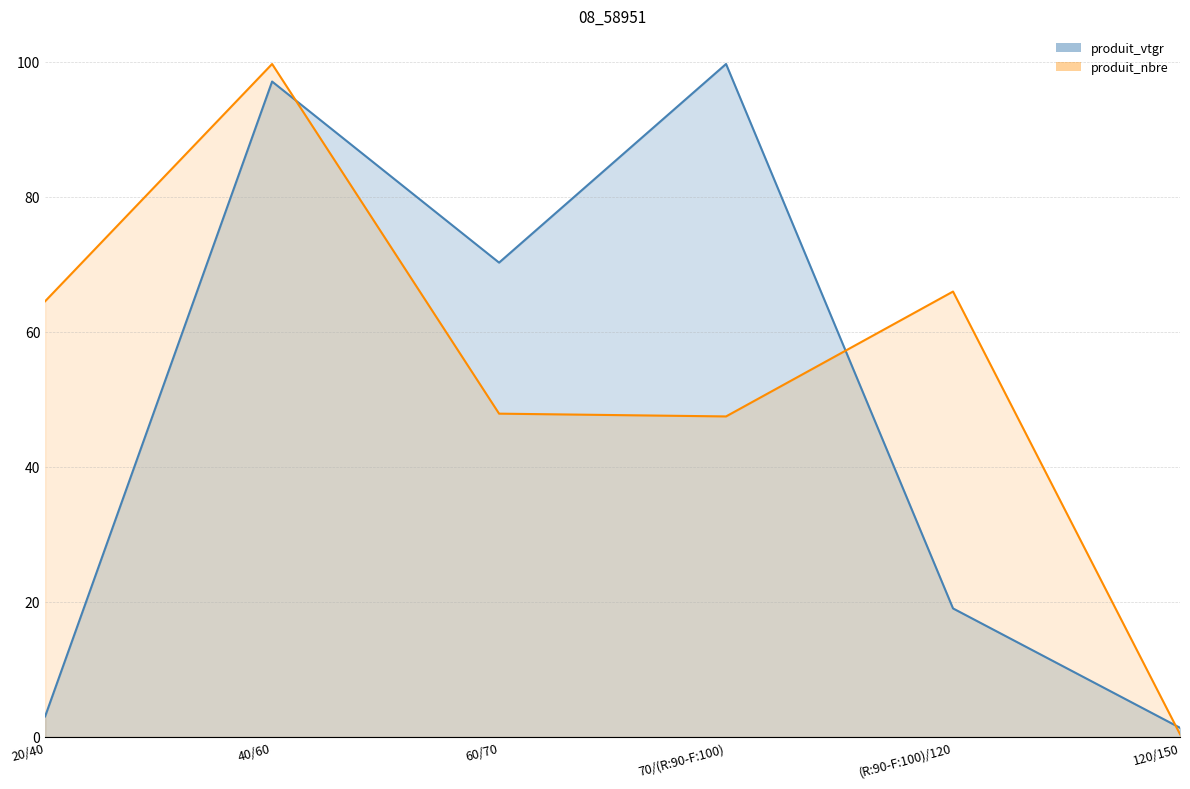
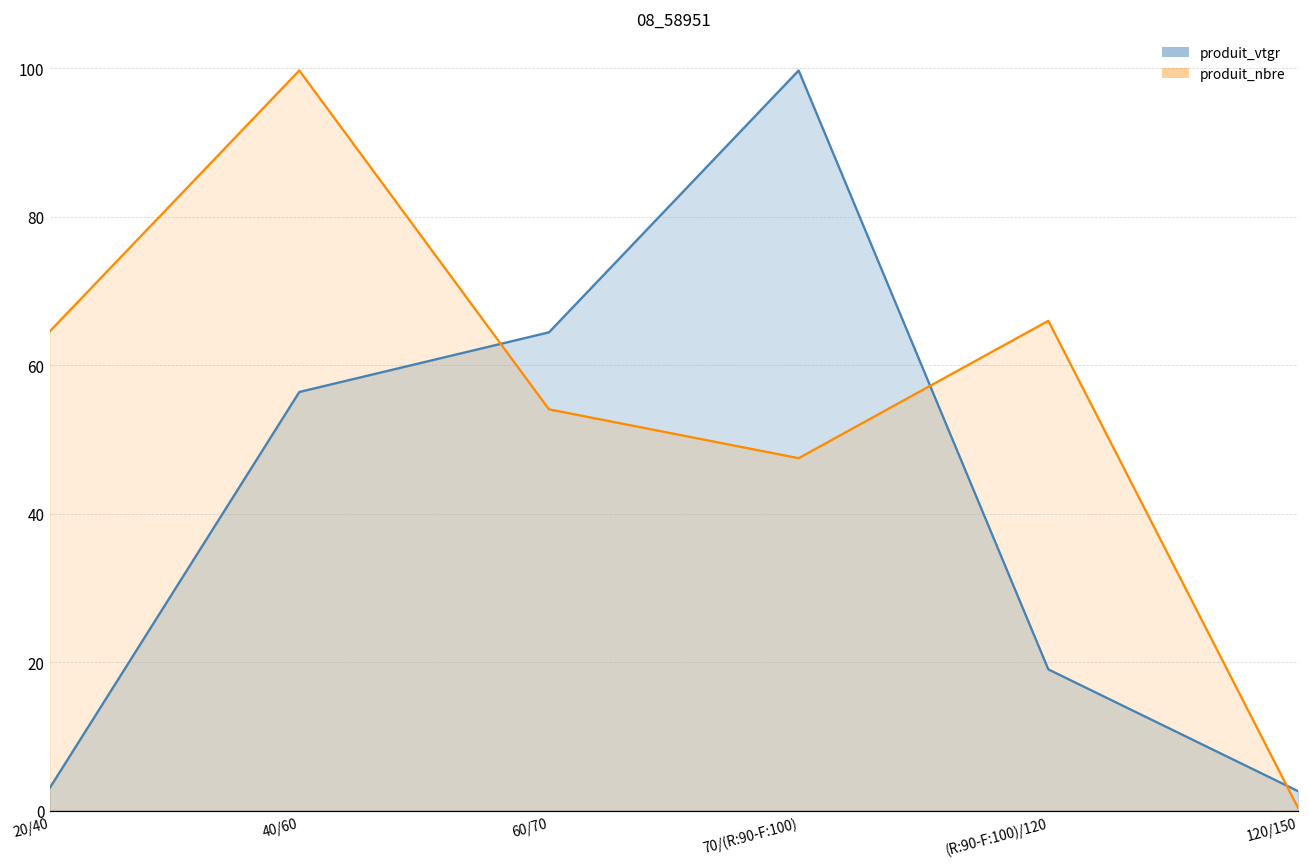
produit_vtgr, 40/60: 97 -> 56
produit_vtgr, 60/70: 70 -> 64
produit_nbre, 60/70: 48 -> 54
produit_vtgr, 120/150: 1 -> 3
